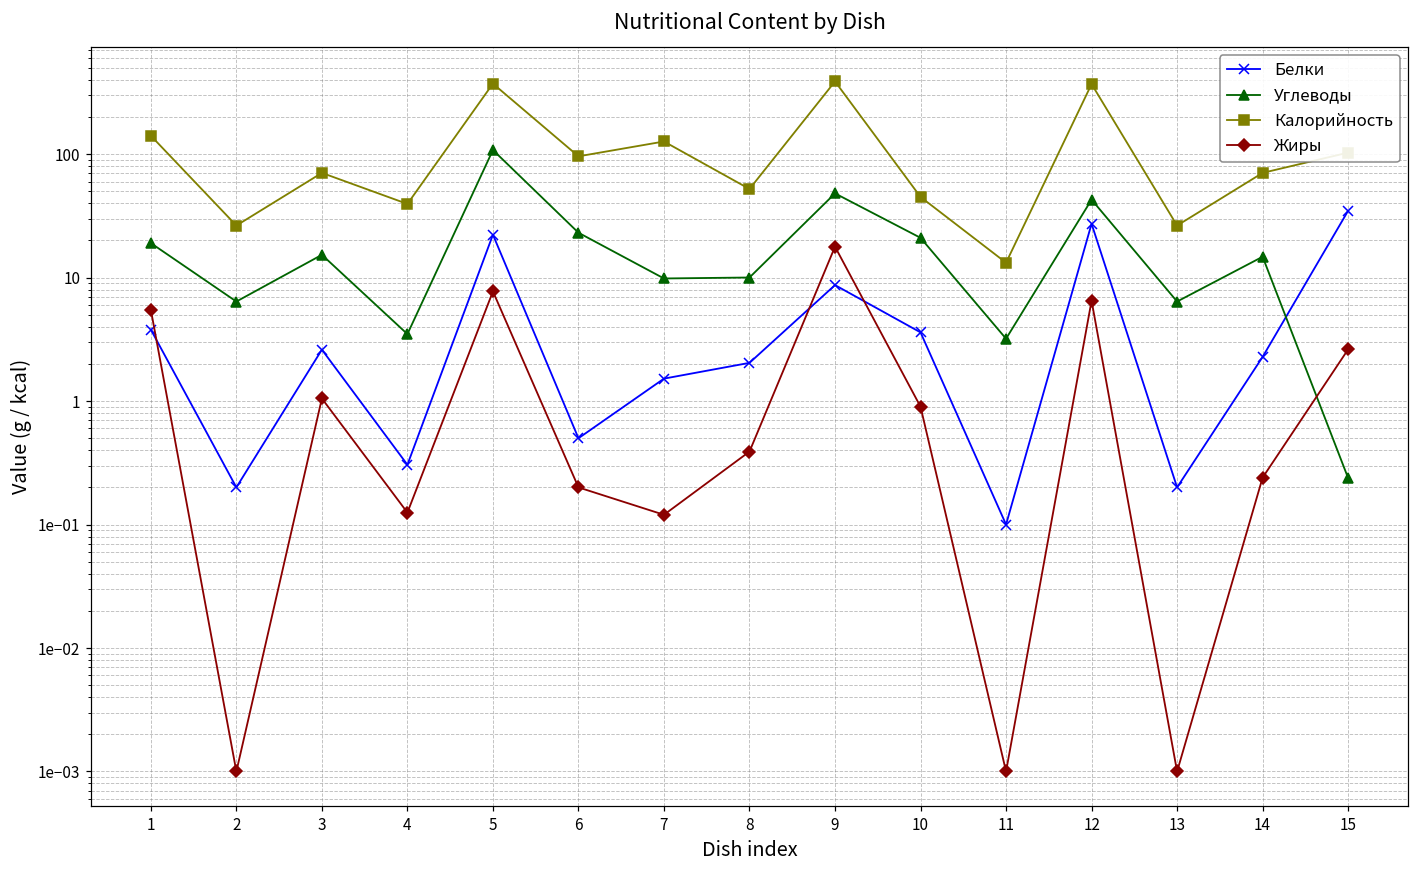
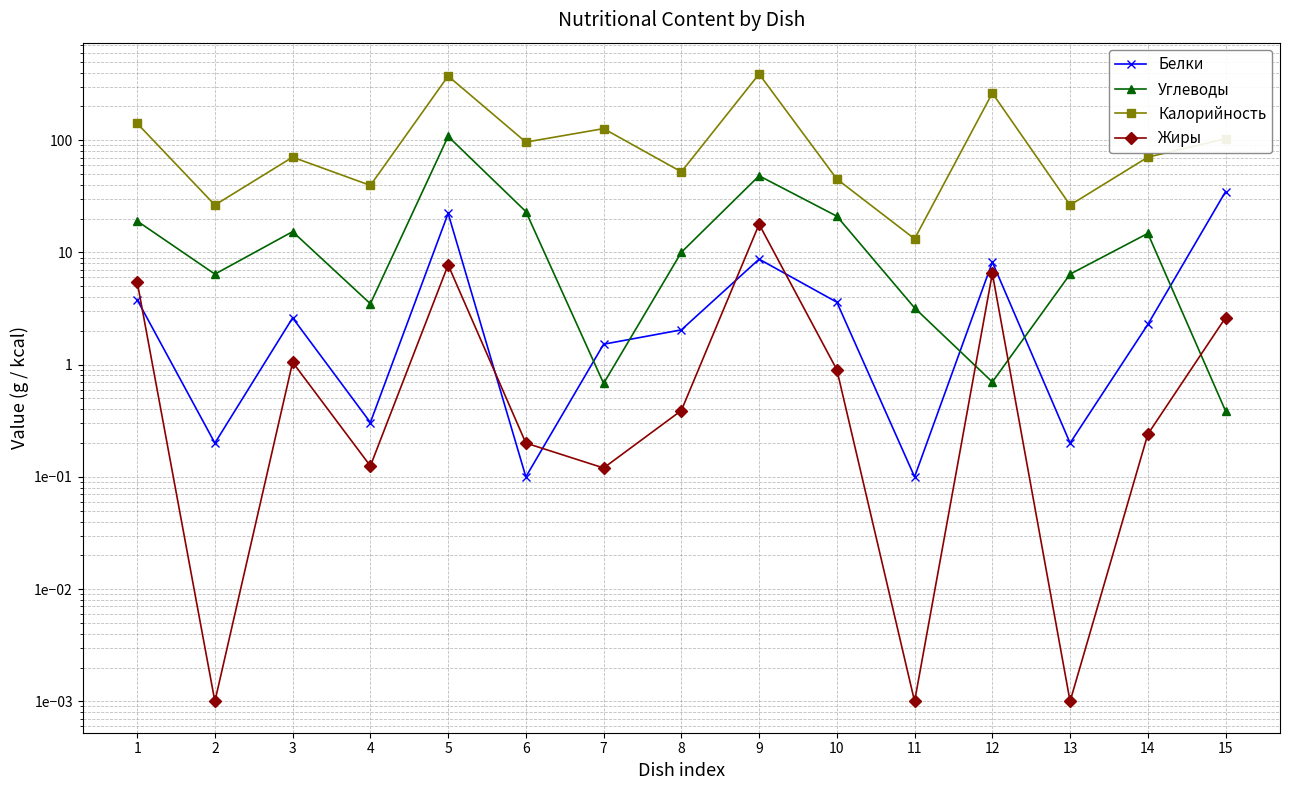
Белки, 6: 0.5 -> 0.1
Углеводы, 7: 10 -> 0.7
Белки, 12: 27 -> 8
Углеводы, 12: 43 -> 0.7
Калорийность, 12: 370 -> 260
Углеводы, 15: 0.24 -> 0.39
